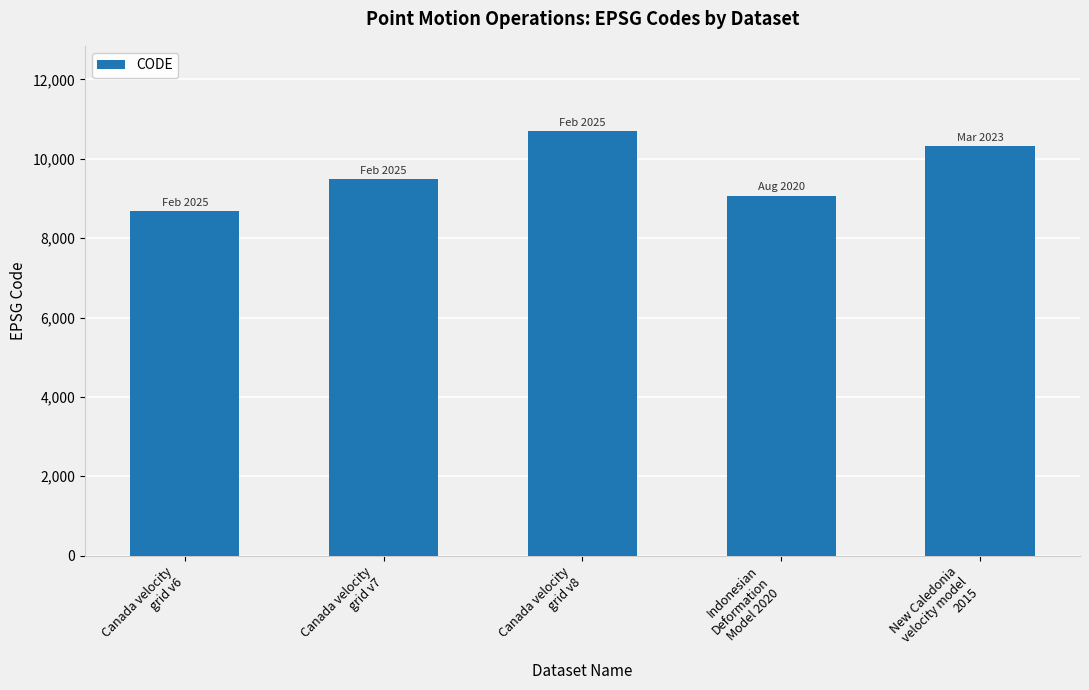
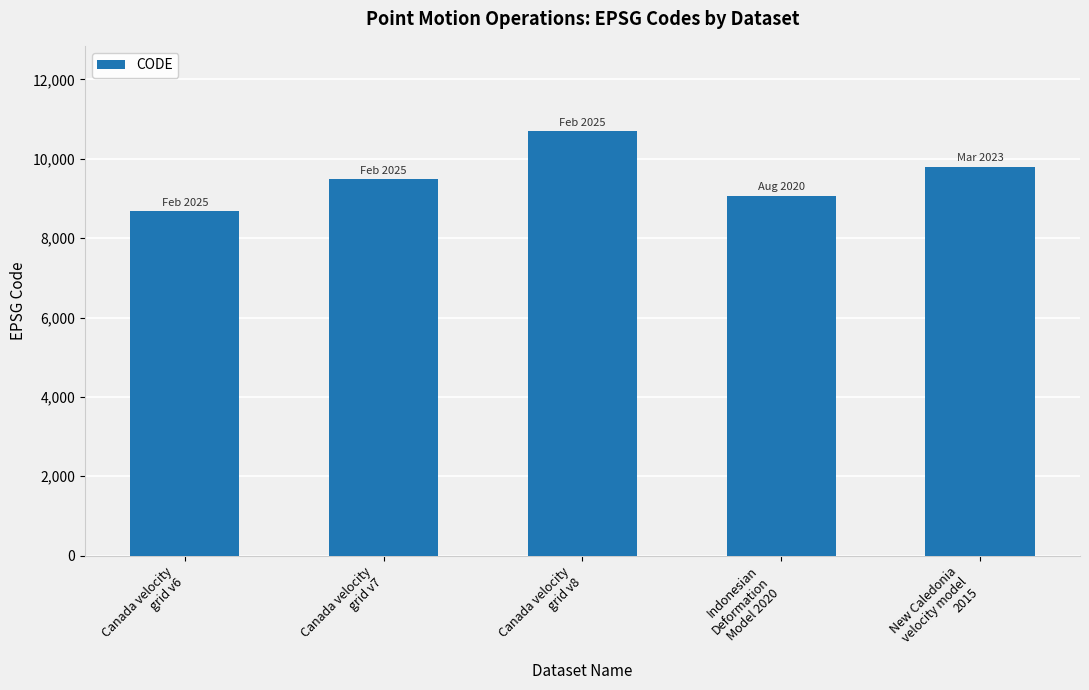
New Caledonia velocity model 2015: 10,300 -> 9,800
